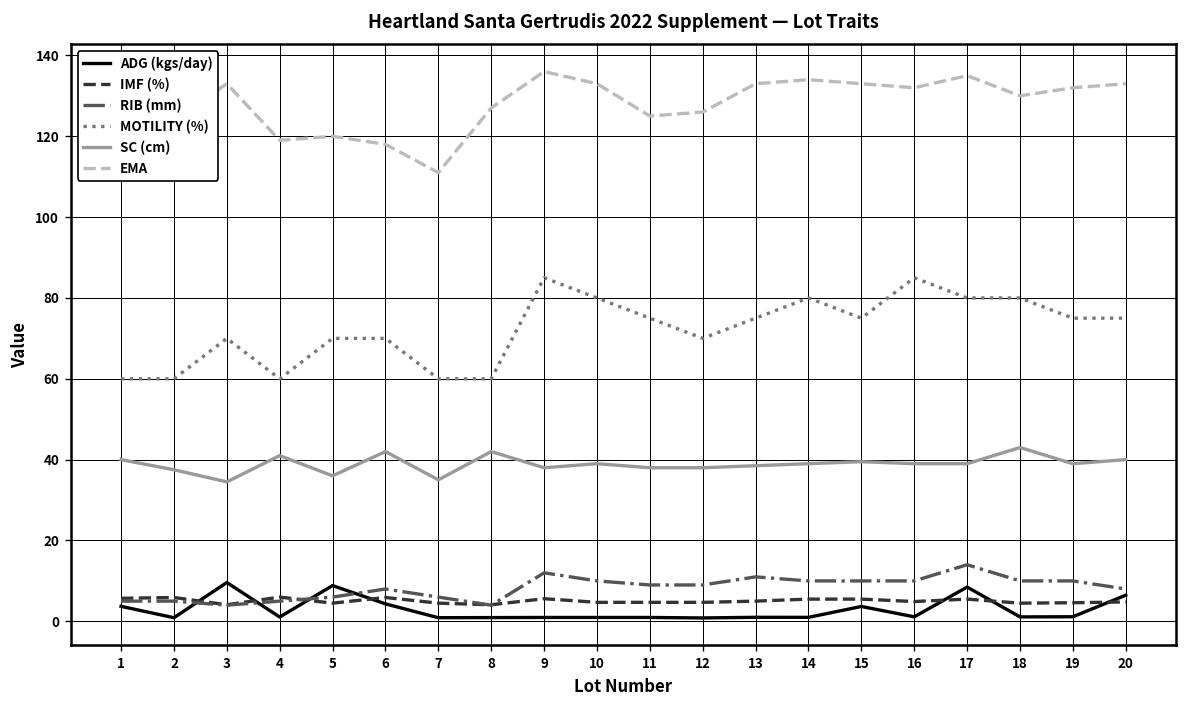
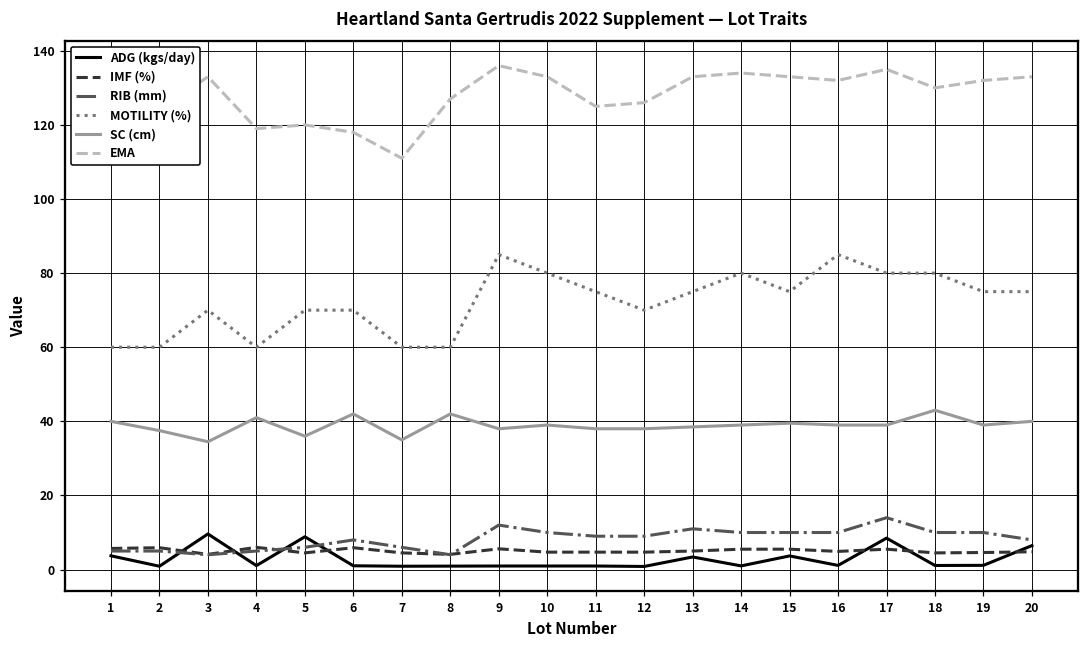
ADG (kgs/day), 6: 4 -> 1
ADG (kgs/day), 13: 1 -> 3
